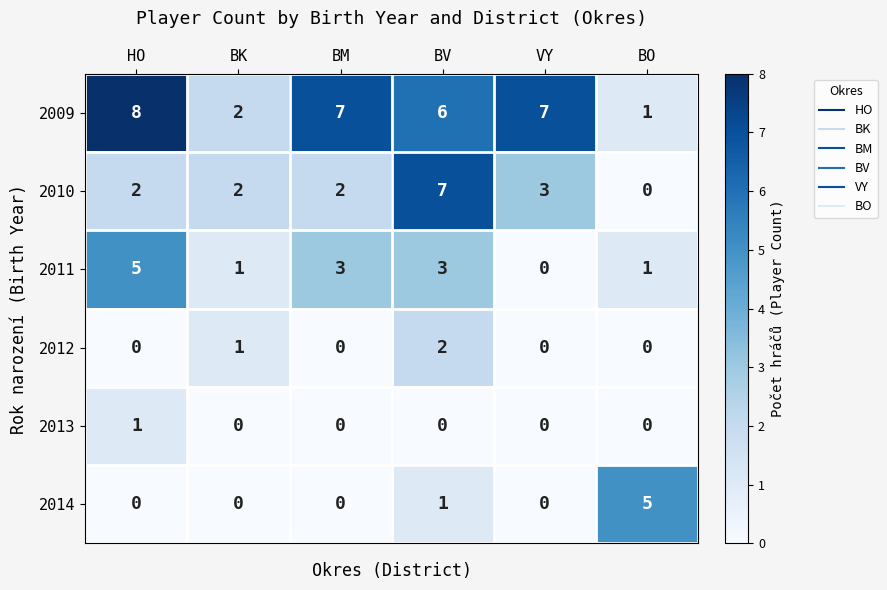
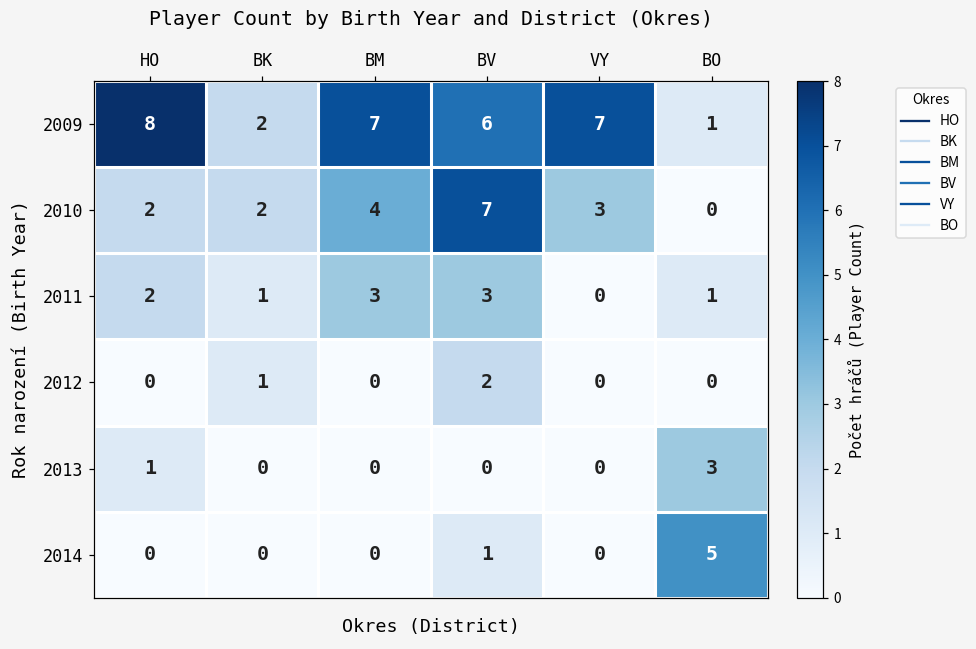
2010, BM: 2 -> 4
2011, HO: 5 -> 2
2013, BO: 0 -> 3
